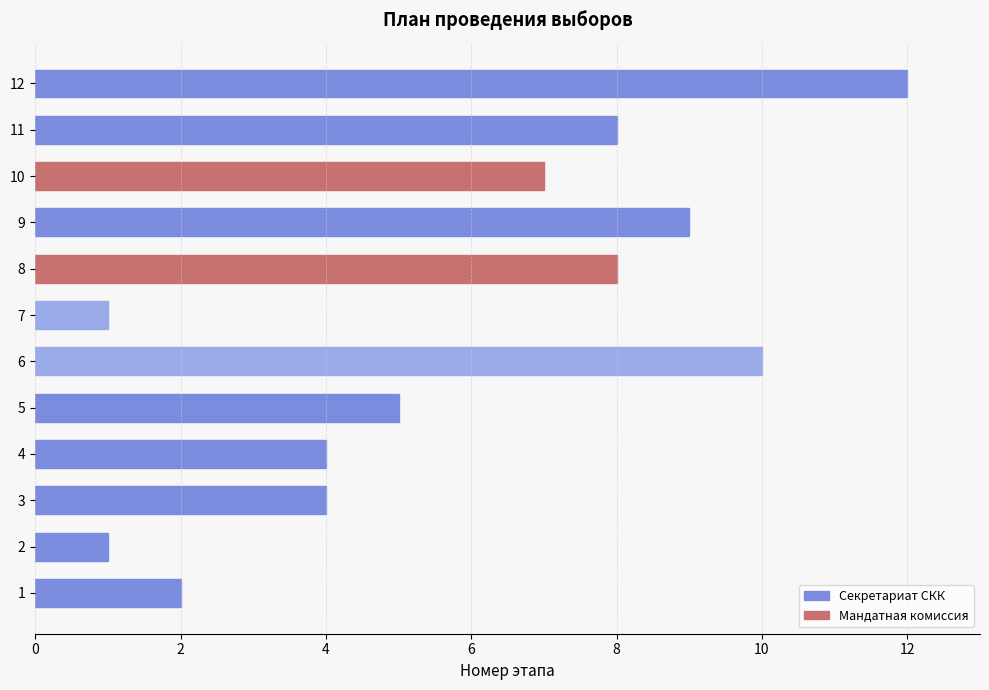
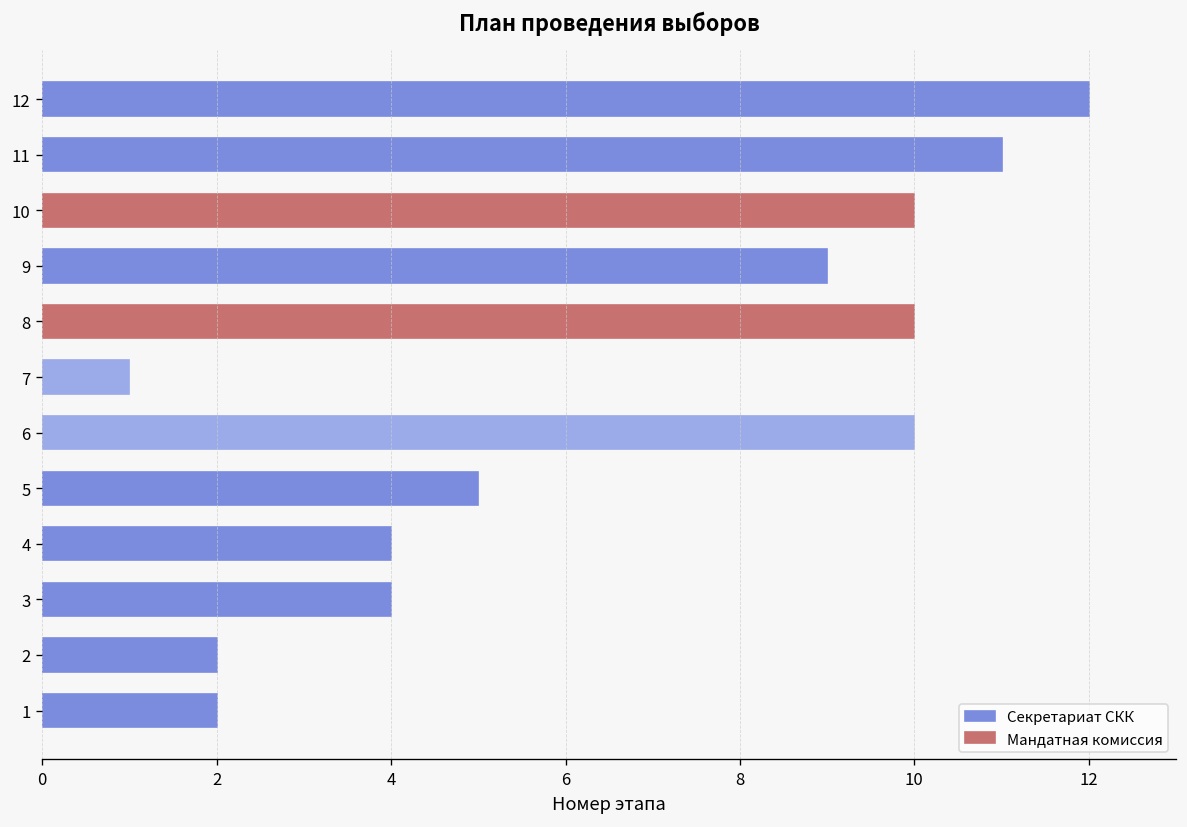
11: 8 -> 11
10: 7 -> 10
8: 8 -> 10
2: 1 -> 2
